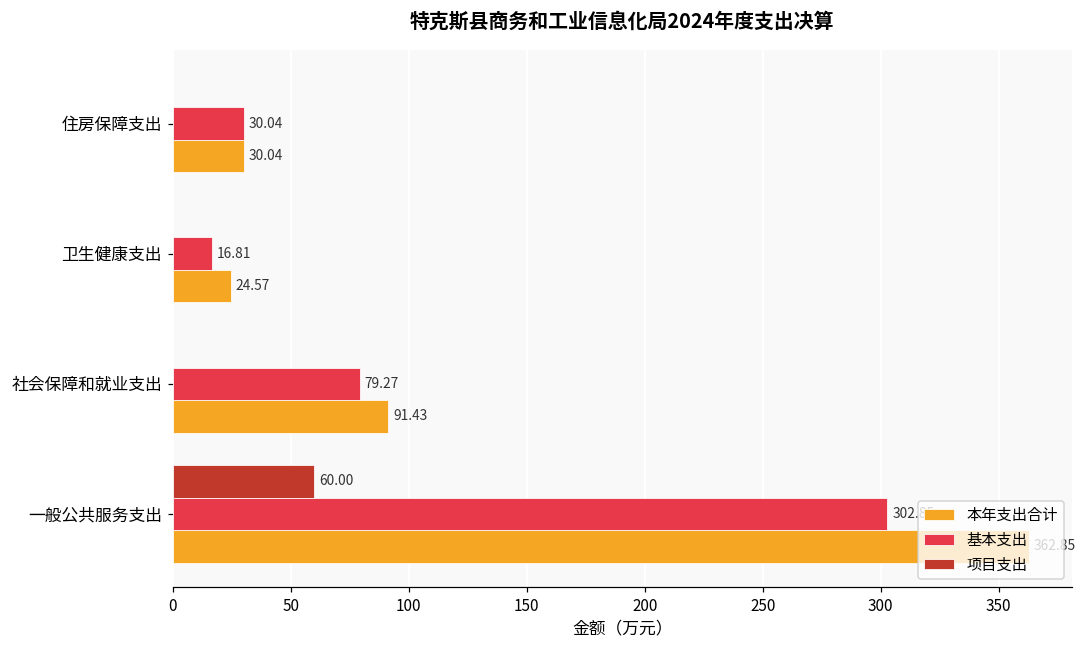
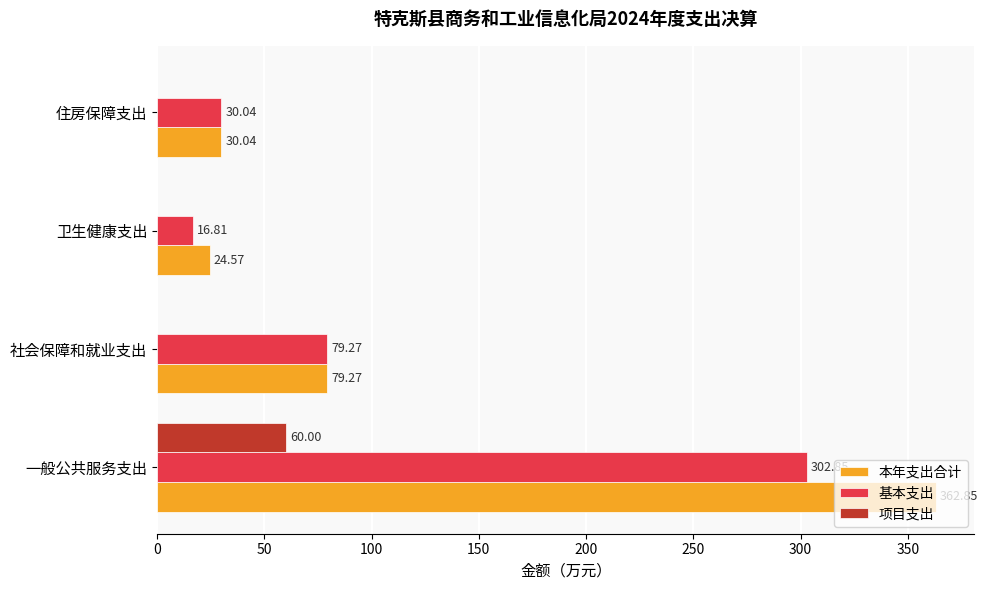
本年支出合计, 社会保障和就业支出: 91.43 -> 79.27
